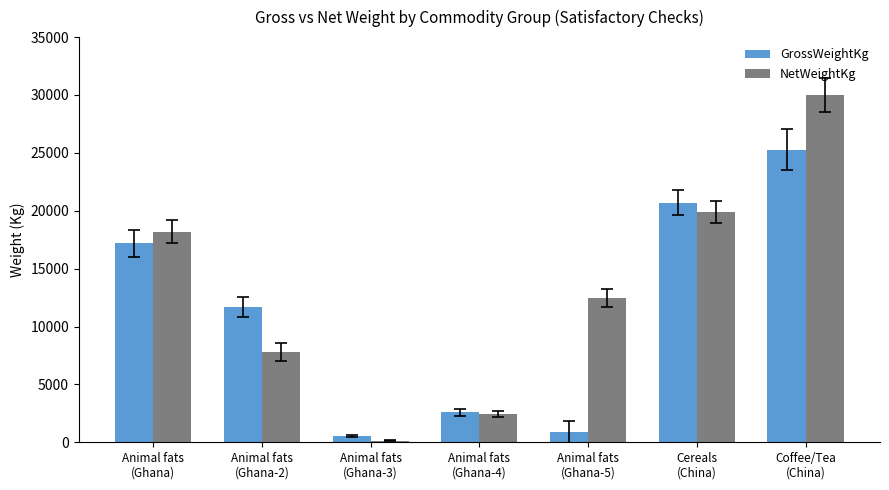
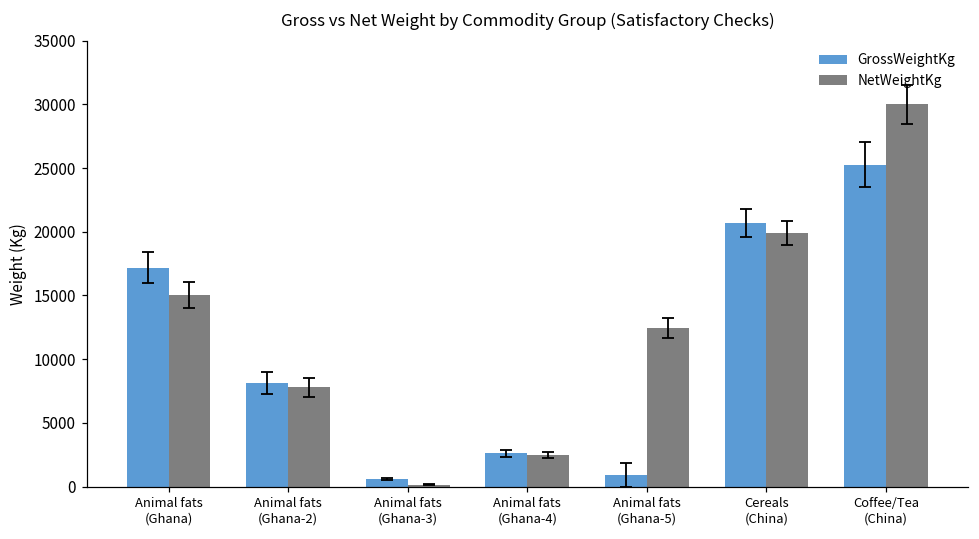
NetWeightKg, Animal fats (Ghana): 18200 -> 15000
GrossWeightKg, Animal fats (Ghana-2): 11700 -> 8100
